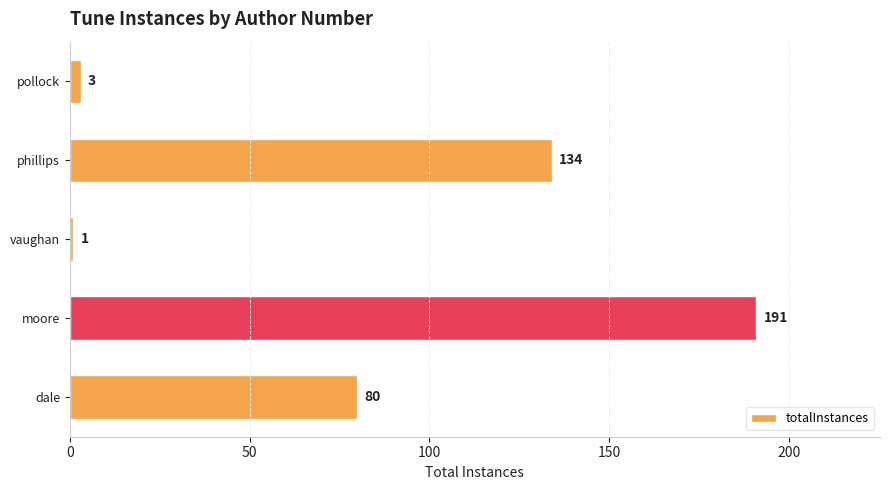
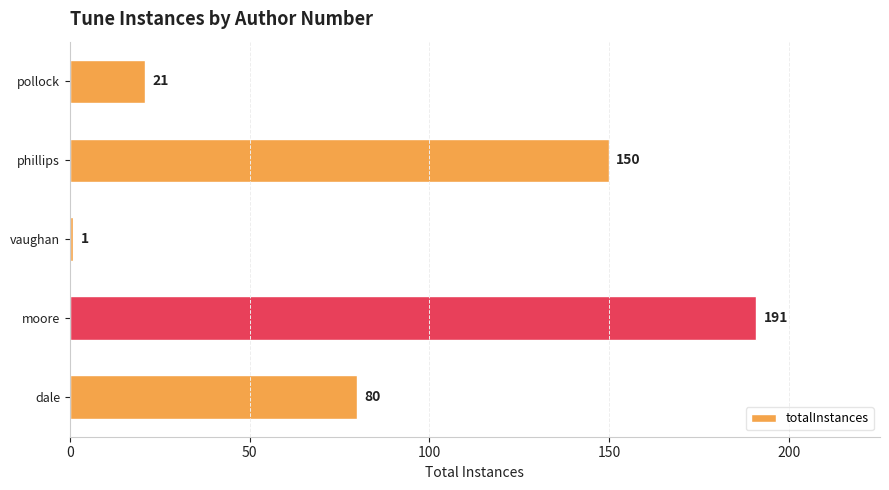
pollock: 3 -> 21
phillips: 134 -> 150
